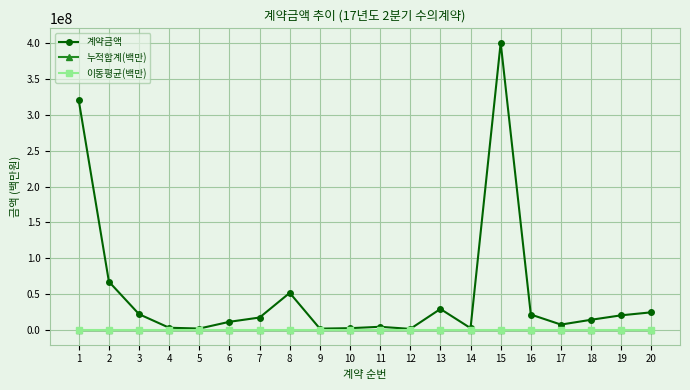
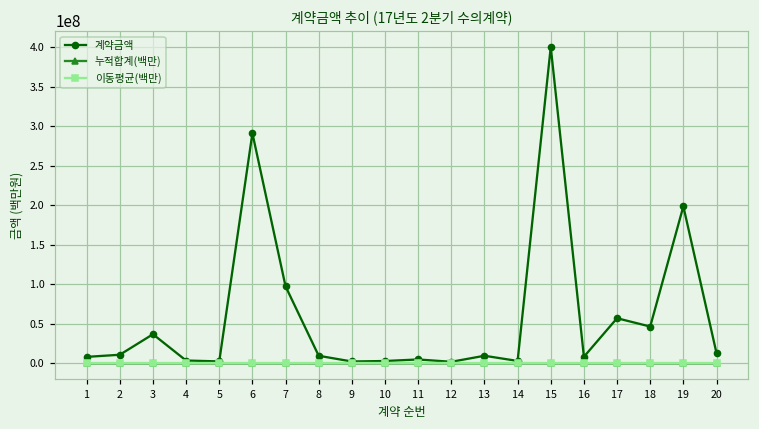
계약금액, 1: 320000000 -> 10000000
계약금액, 2: 70000000 -> 10000000
계약금액, 3: 20000000 -> 40000000
계약금액, 6: 10000000 -> 290000000
계약금액, 7: 20000000 -> 100000000
계약금액, 8: 50000000 -> 10000000
계약금액, 13: 30000000 -> 10000000
계약금액, 16: 20000000 -> 10000000
계약금액, 17: 10000000 -> 60000000
계약금액, 18: 10000000 -> 50000000
계약금액, 19: 20000000 -> 200000000
계약금액, 20: 30000000 -> 10000000
